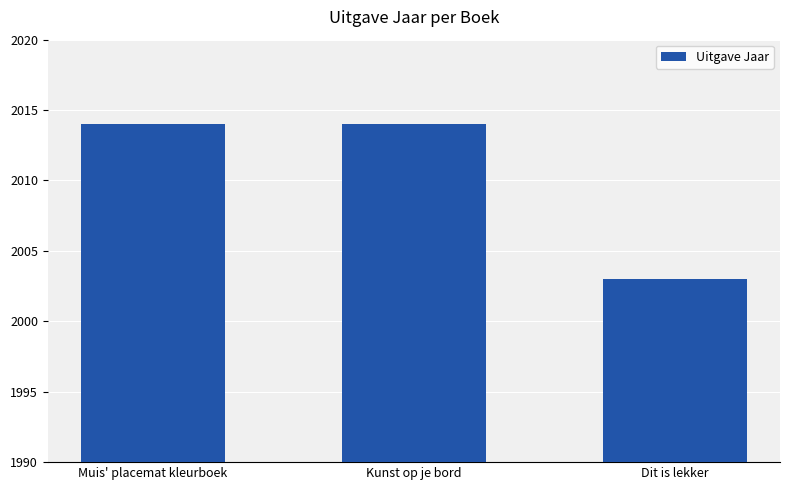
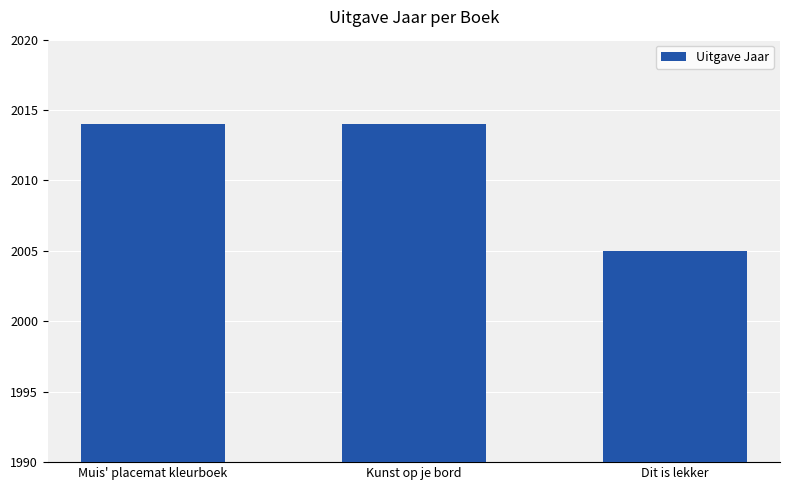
Dit is lekker: 2003 -> 2005
